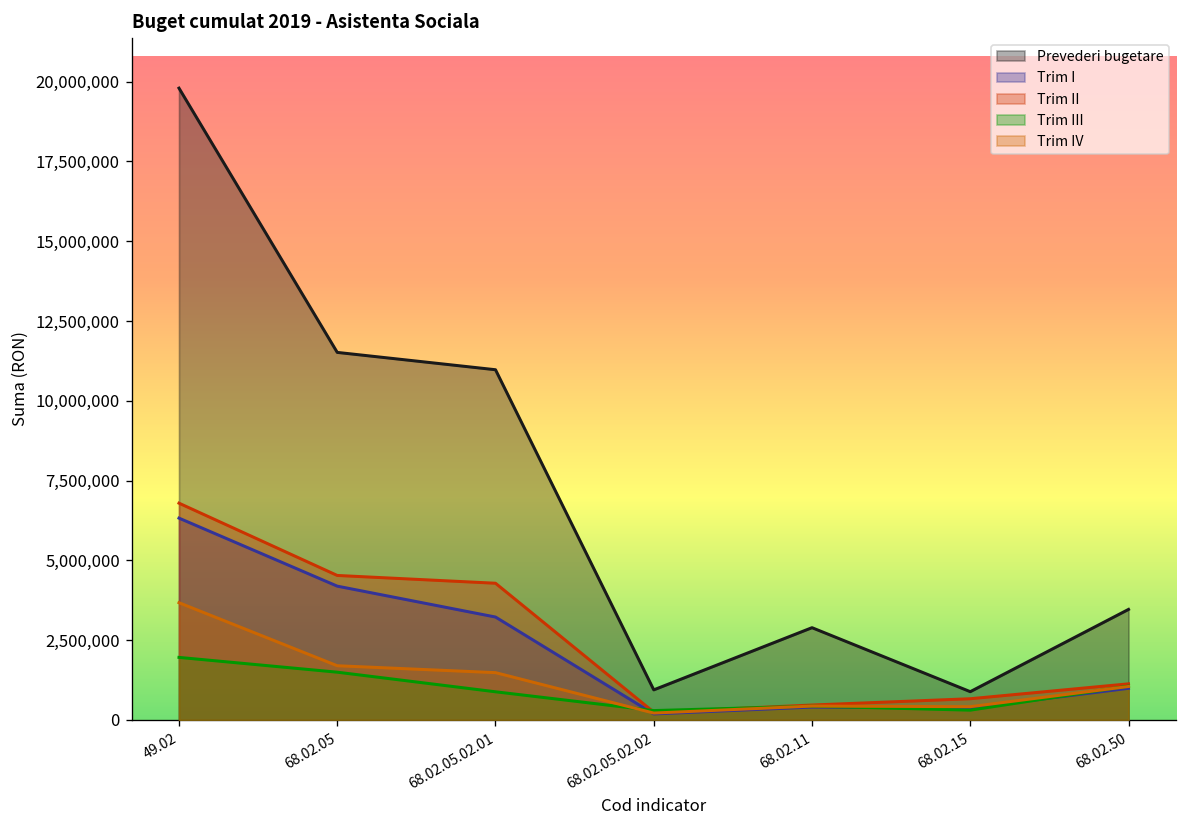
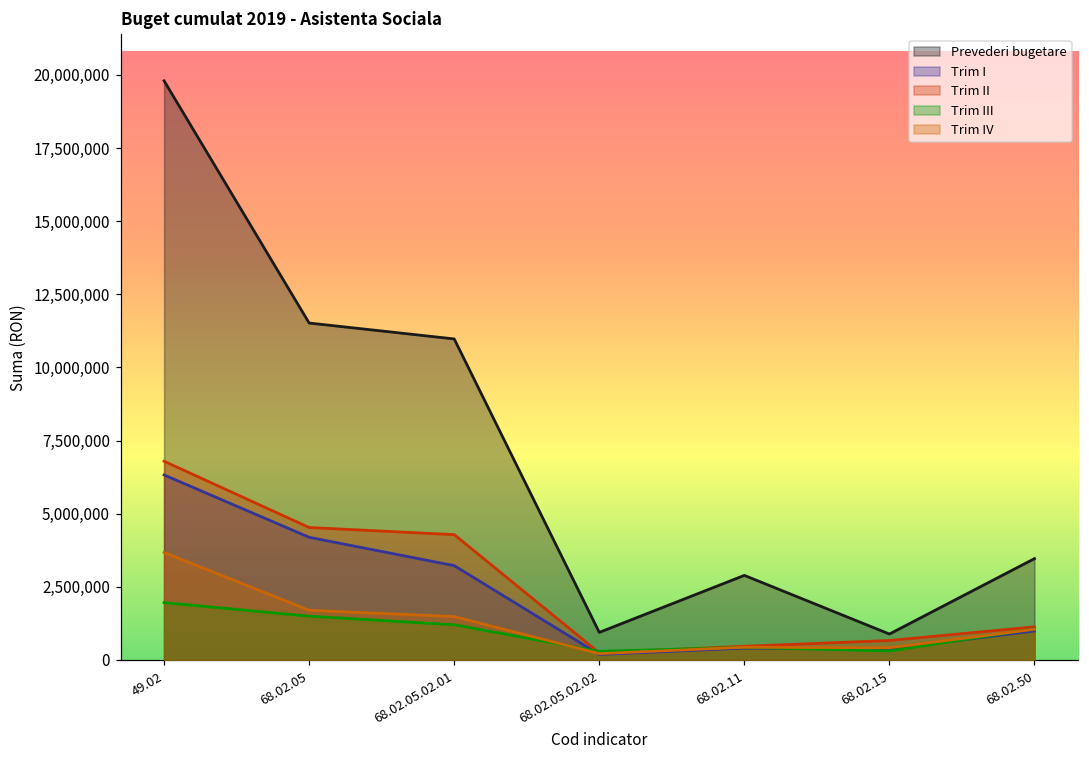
Trim III, 68.02.05.02.01: 900,000 -> 1,200,000
